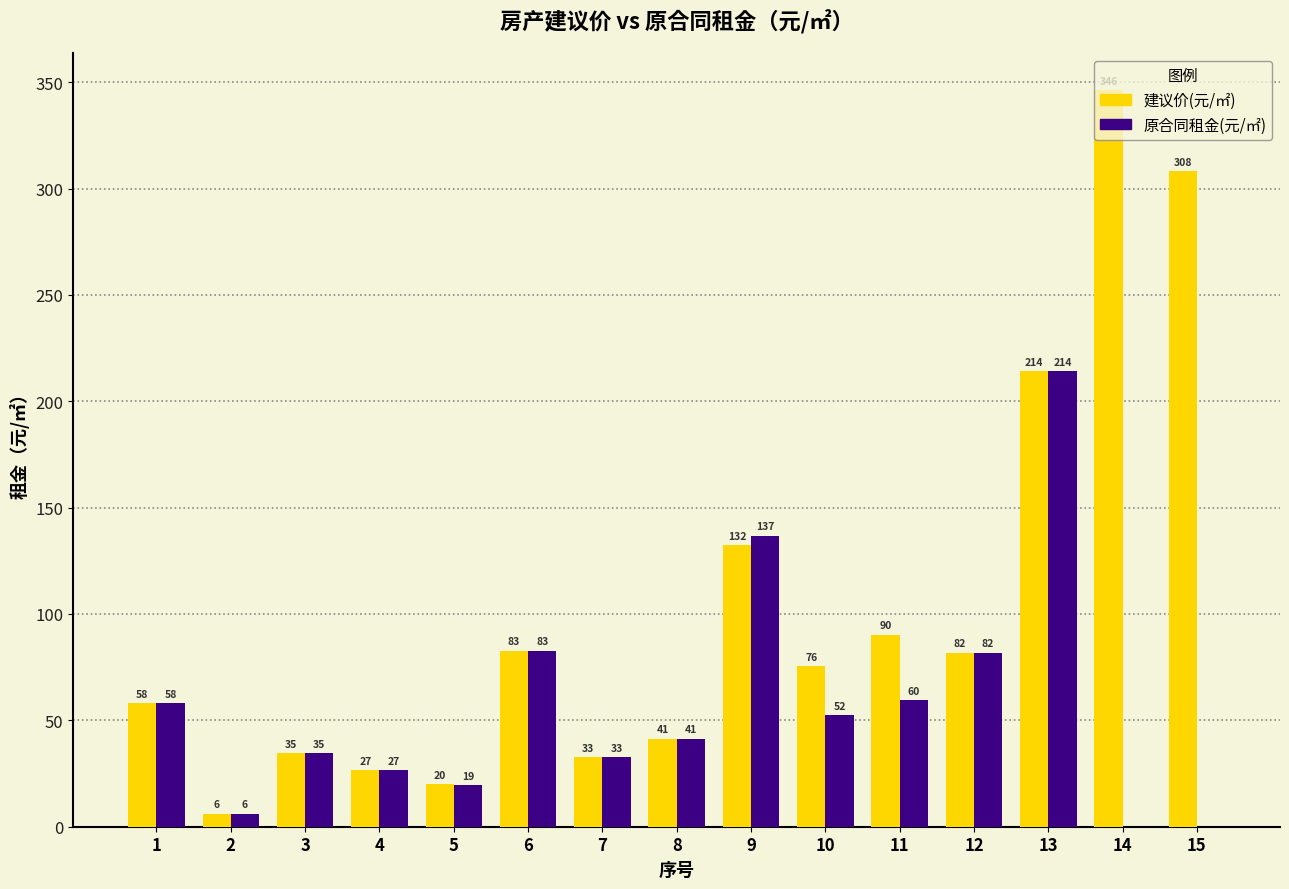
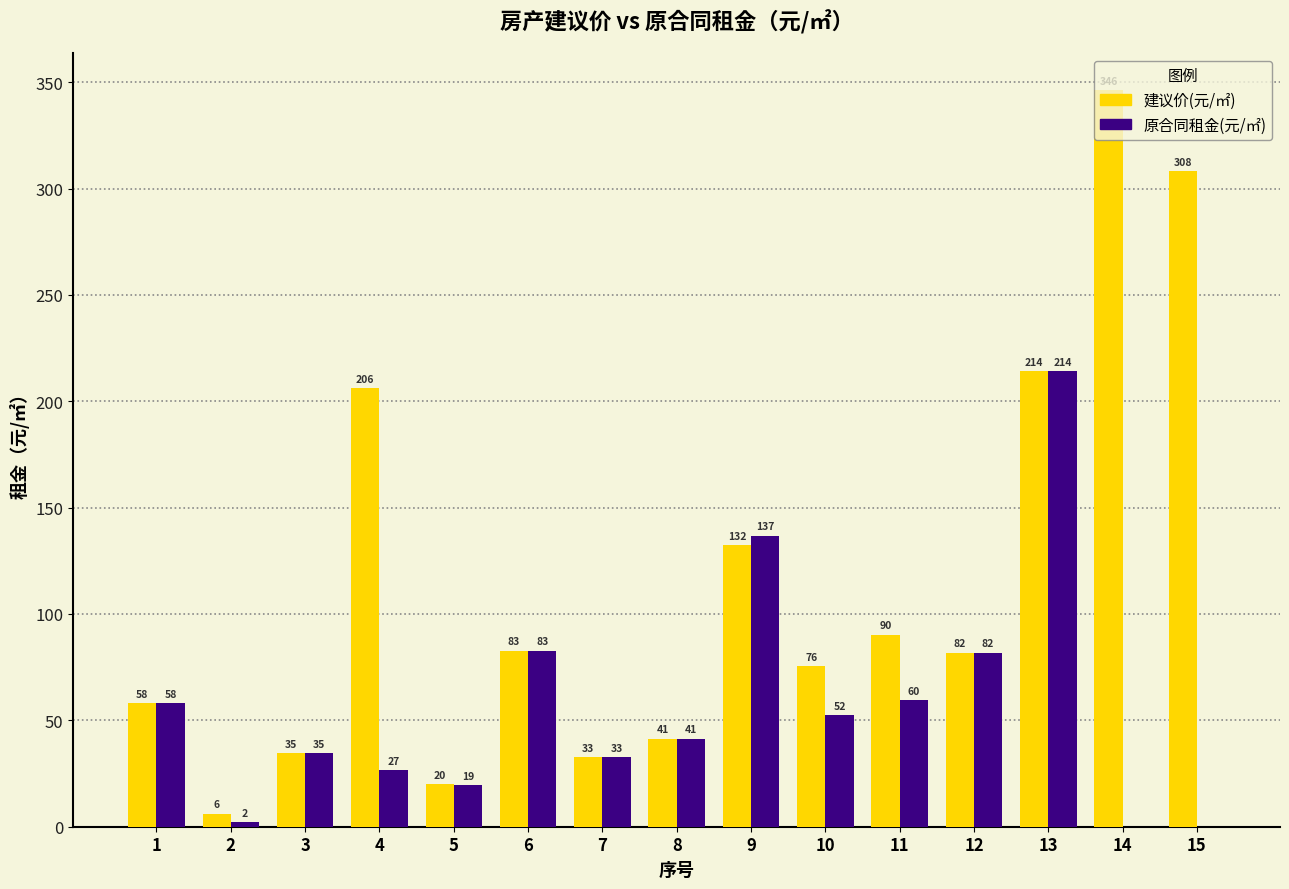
原合同租金(元/㎡), 2: 6 -> 2
建议价(元/㎡), 4: 27 -> 206
